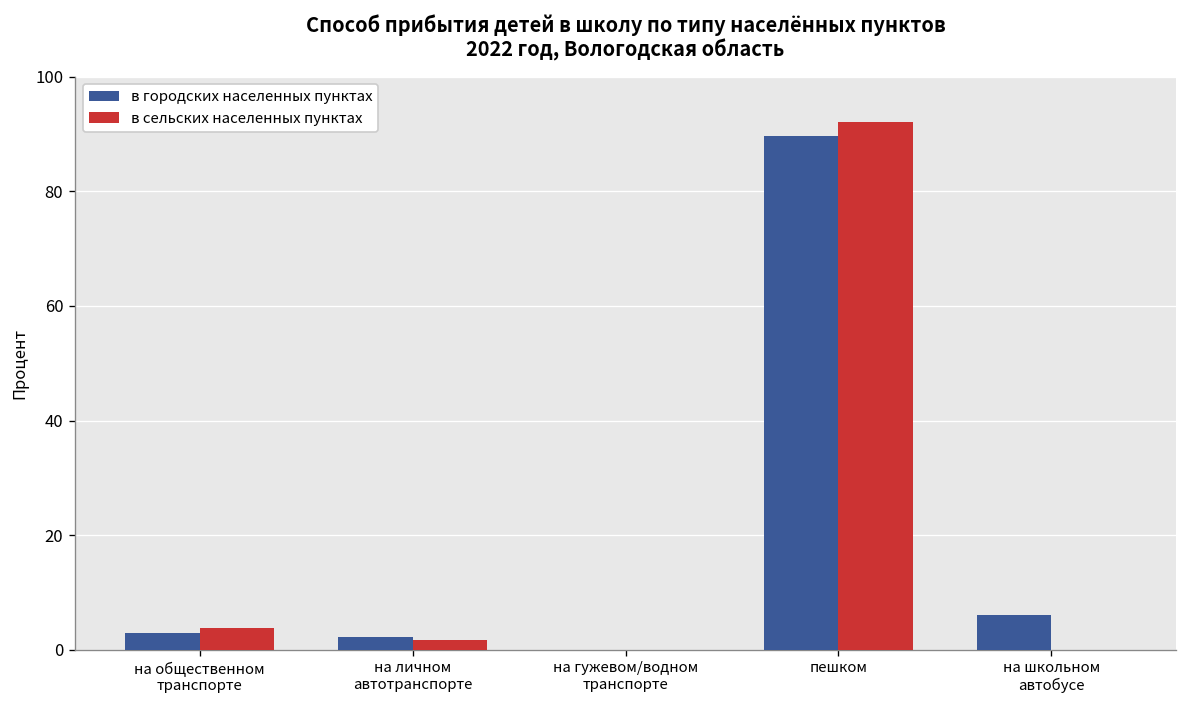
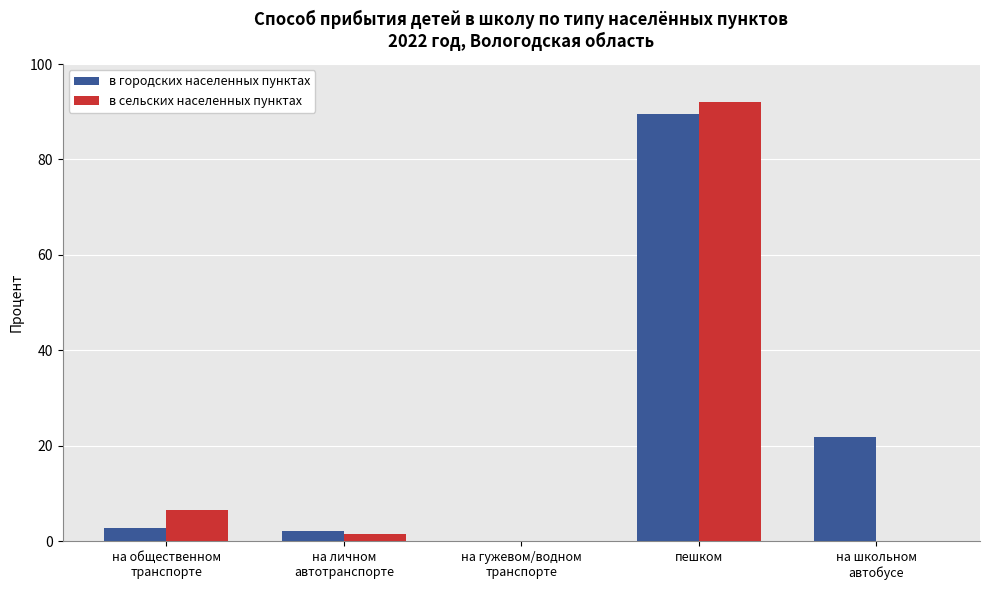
в сельских населенных пунктах, на общественном транспорте: 4 -> 7
в городских населенных пунктах, на школьном автобусе: 6 -> 22
